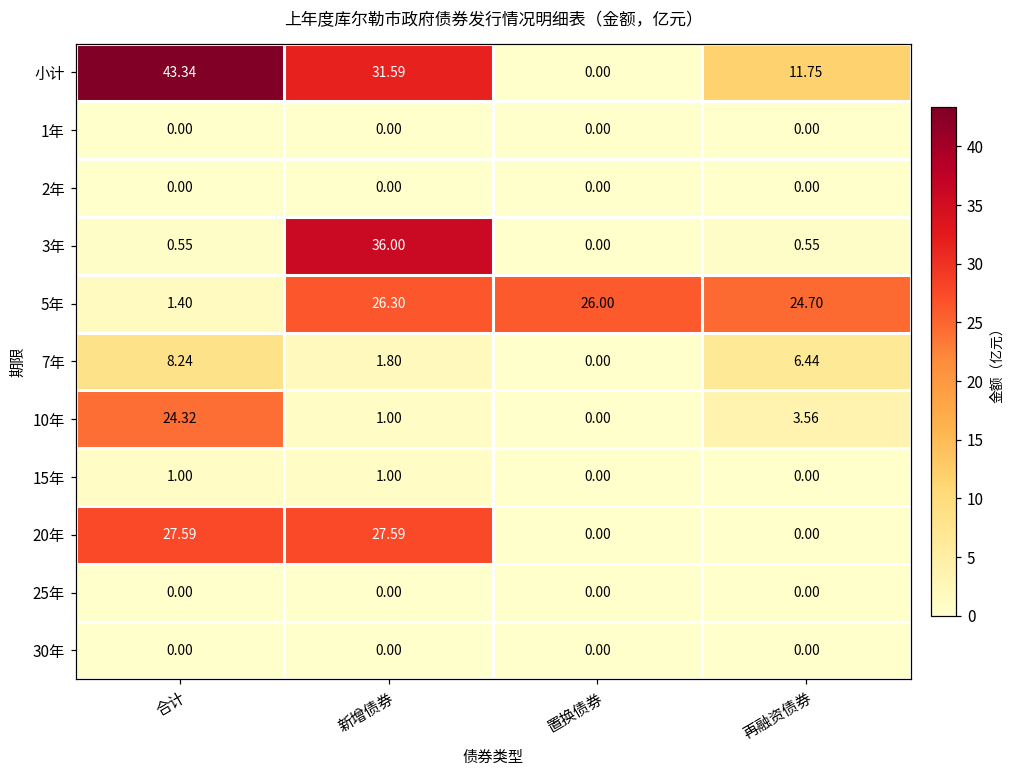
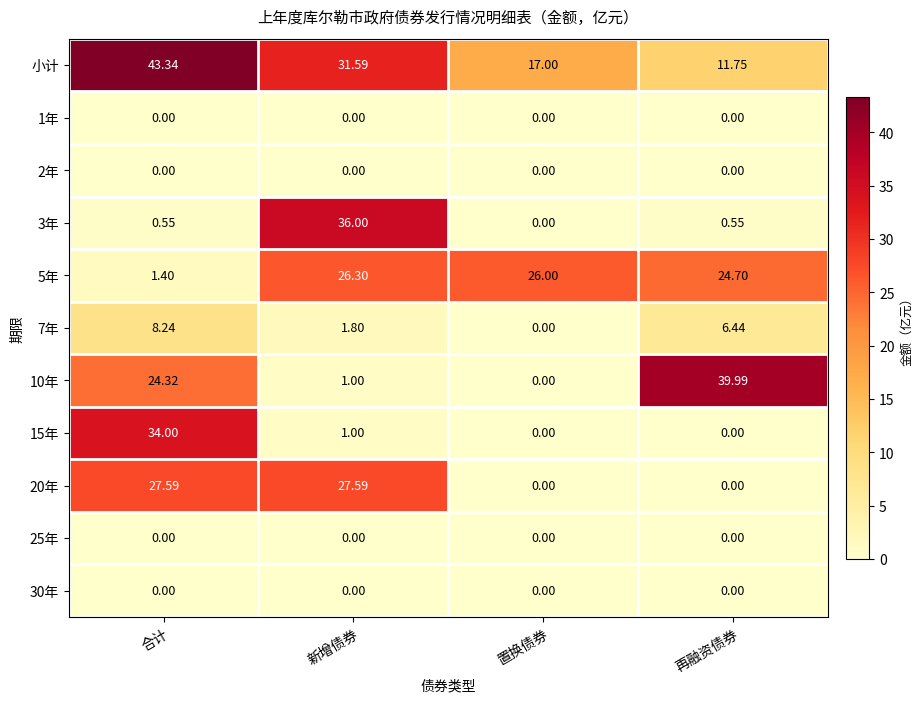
小计, 置换债券: 0.00 -> 17.00
10年, 再融资债券: 3.56 -> 39.99
15年, 合计: 1.00 -> 34.00
